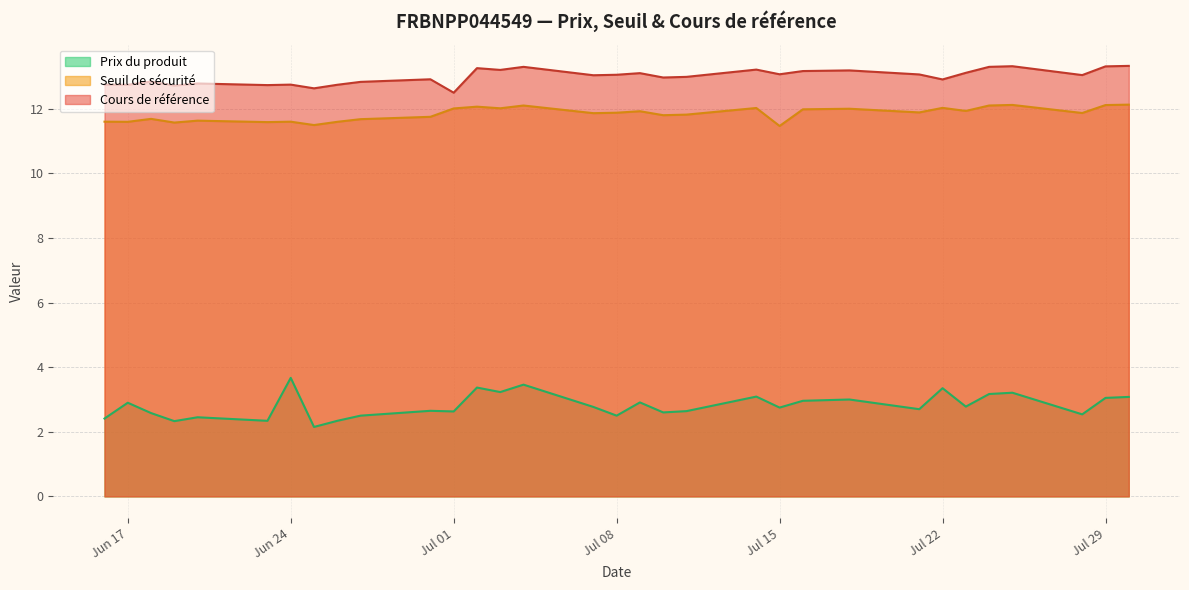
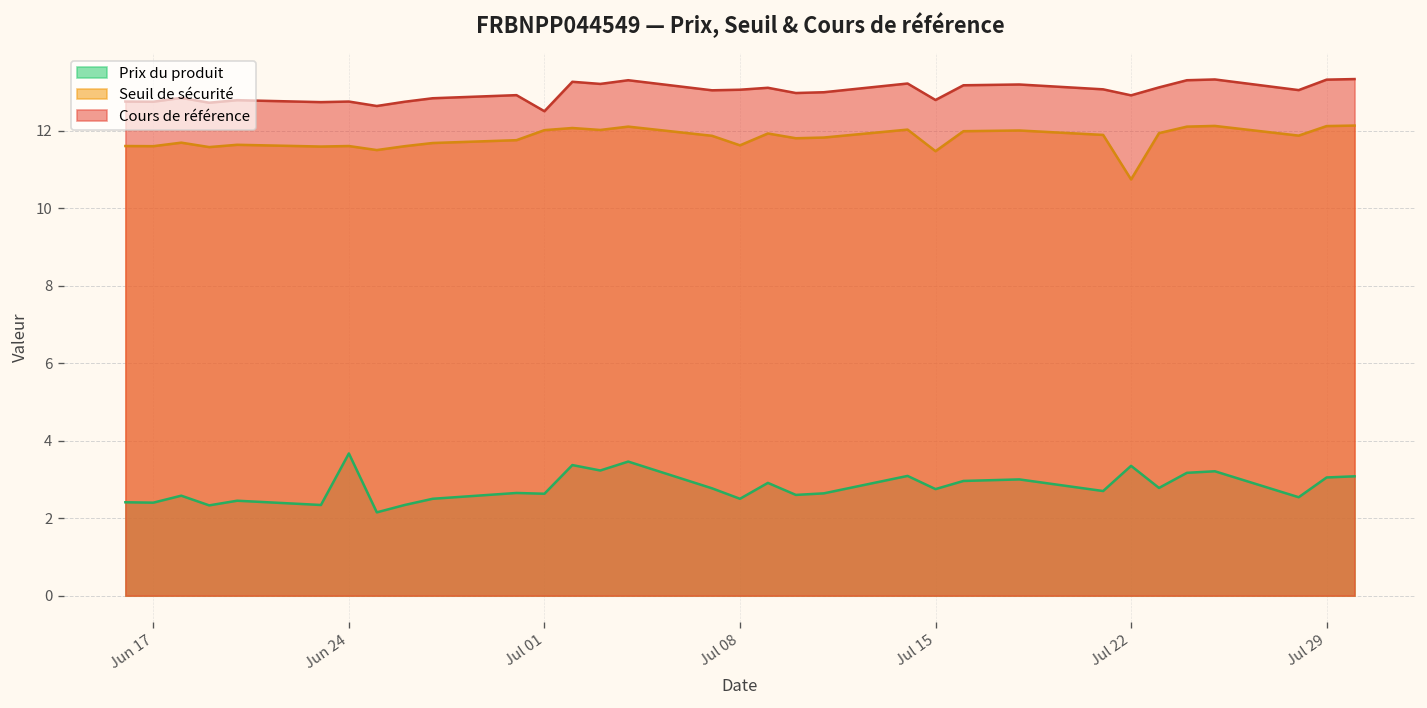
Prix du produit, Jun 17: 2.9 -> 2.4
Seuil de sécurité, Jul 08: 11.9 -> 11.6
Cours de référence, Jul 15: 13.1 -> 12.8
Seuil de sécurité, Jul 22: 12.0 -> 10.7
